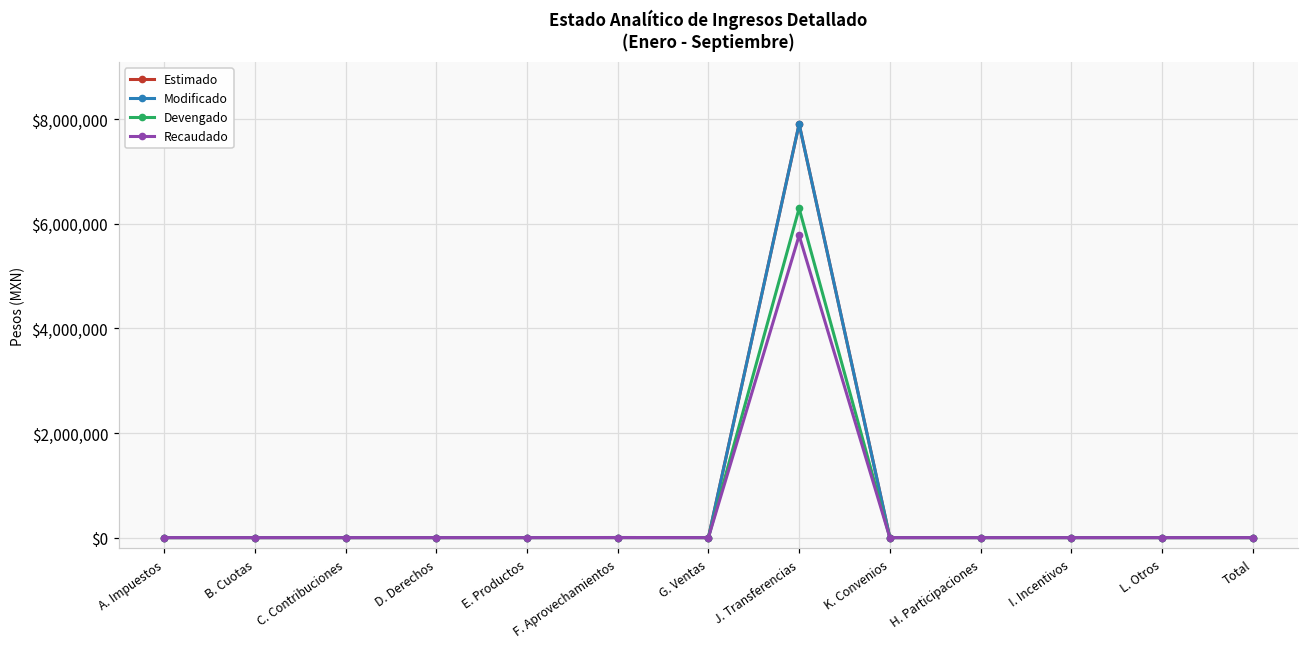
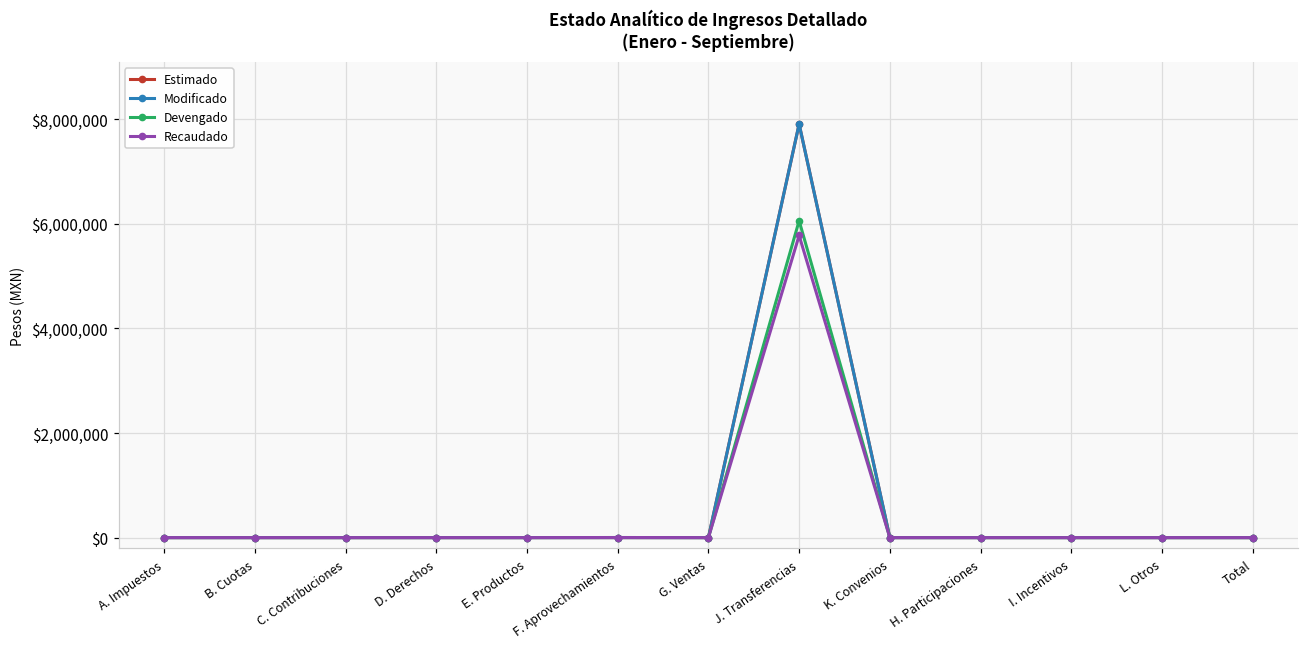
Devengado, J. Transferencias: $6,300,000 -> $6,100,000
